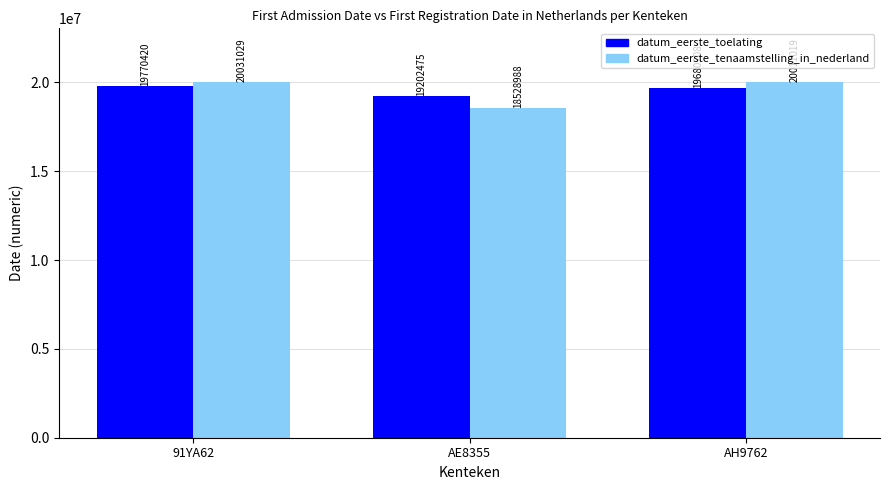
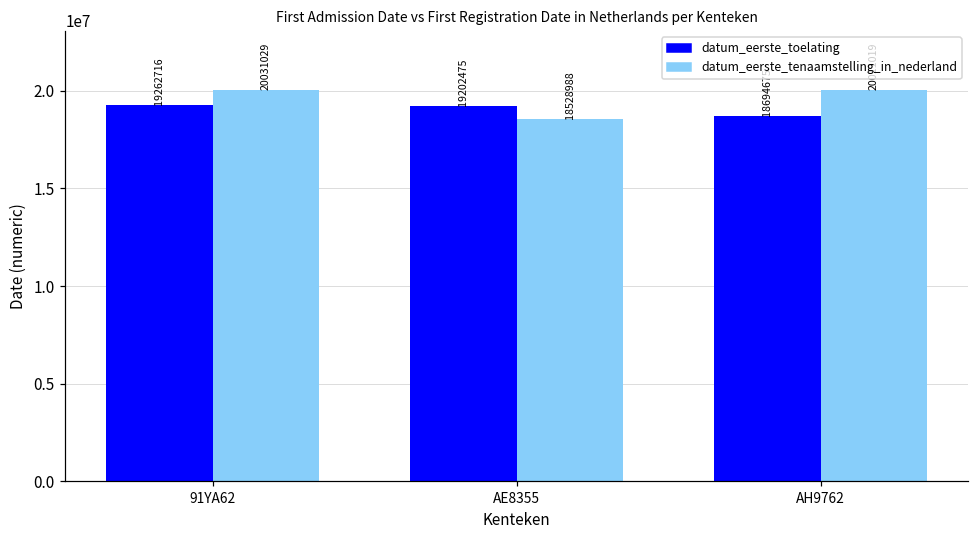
datum_eerste_toelating, 91YA62: 19770420 -> 19262716
datum_eerste_toelating, AH9762: 19700000 -> 18700000
